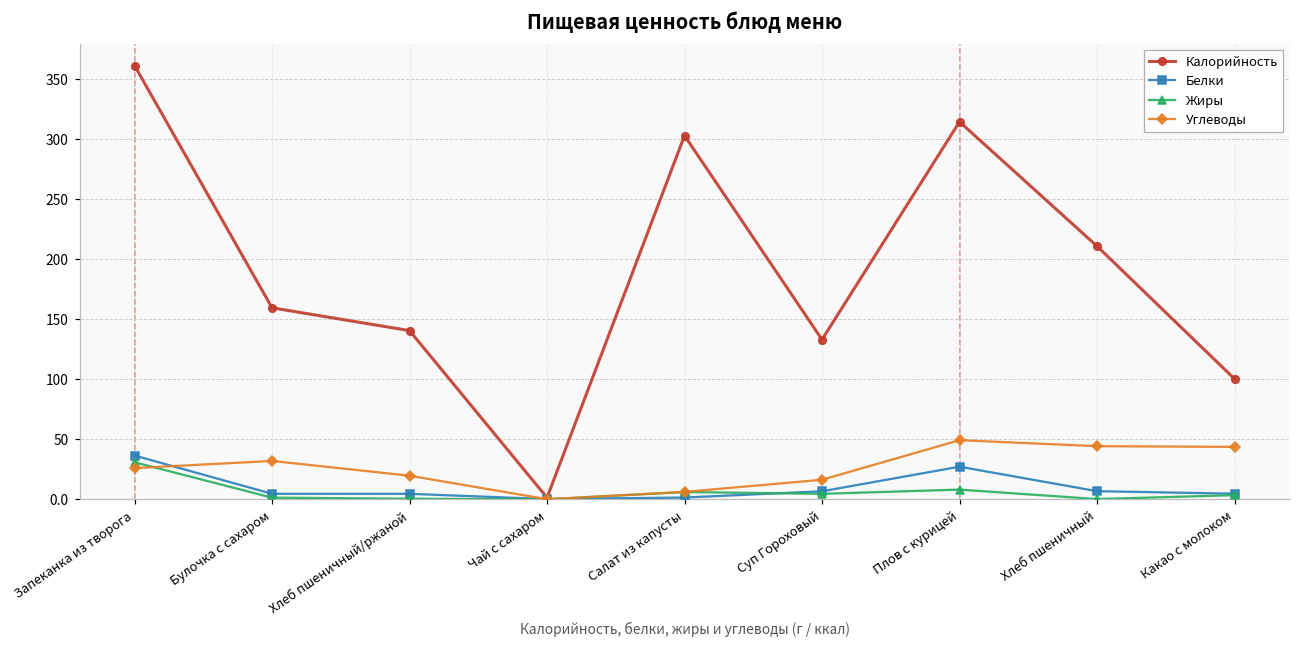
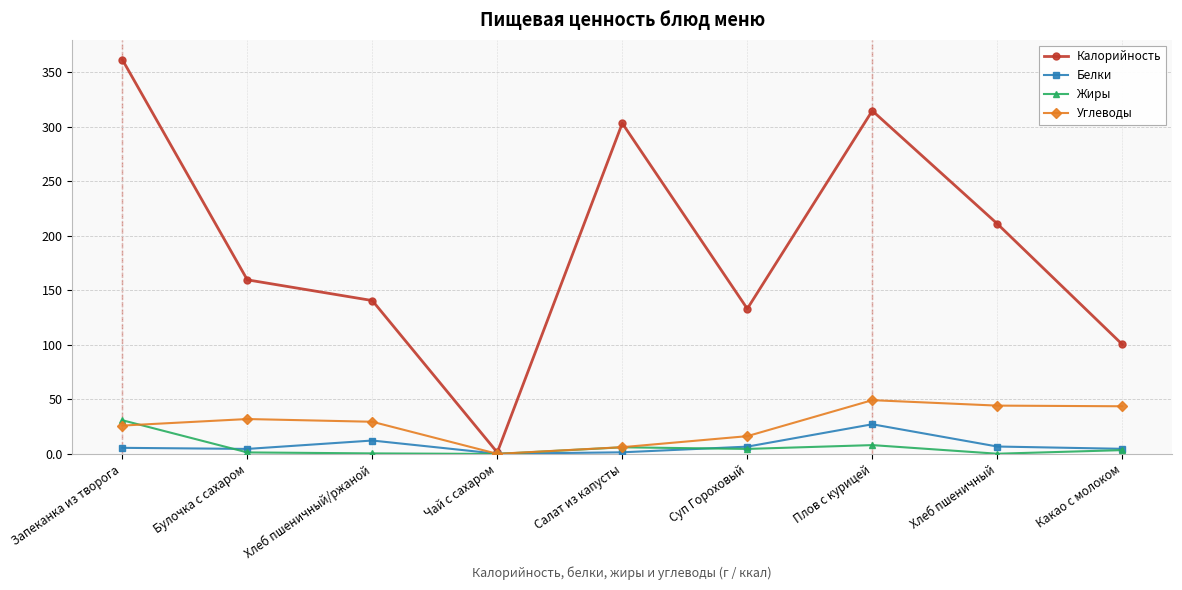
Белки, Запеканка из творога: 37 -> 6
Белки, Хлеб пшеничный/ржаной: 5 -> 12
Углеводы, Хлеб пшеничный/ржаной: 20 -> 30
